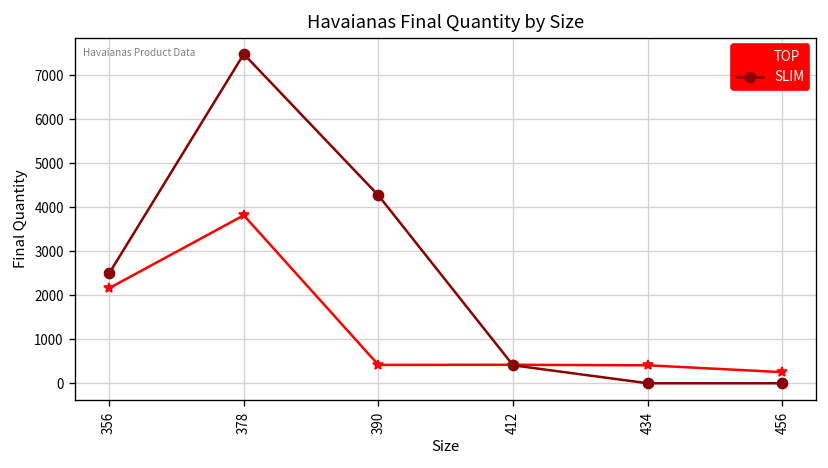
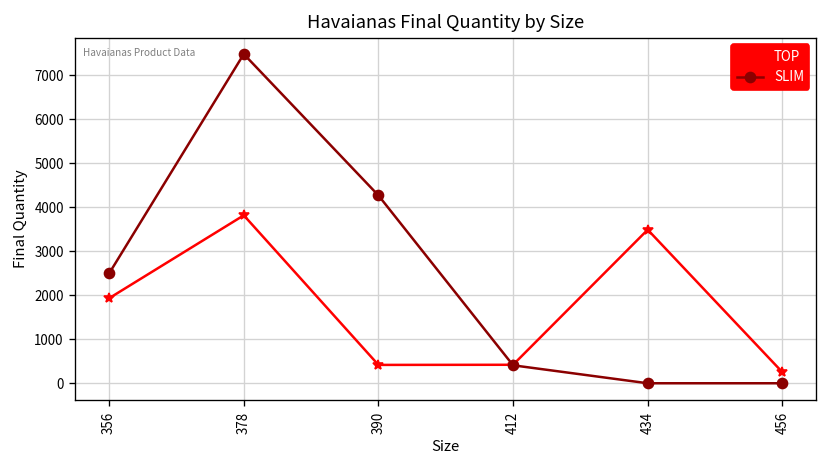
TOP, 356: 2200 -> 1900
TOP, 434: 400 -> 3500
